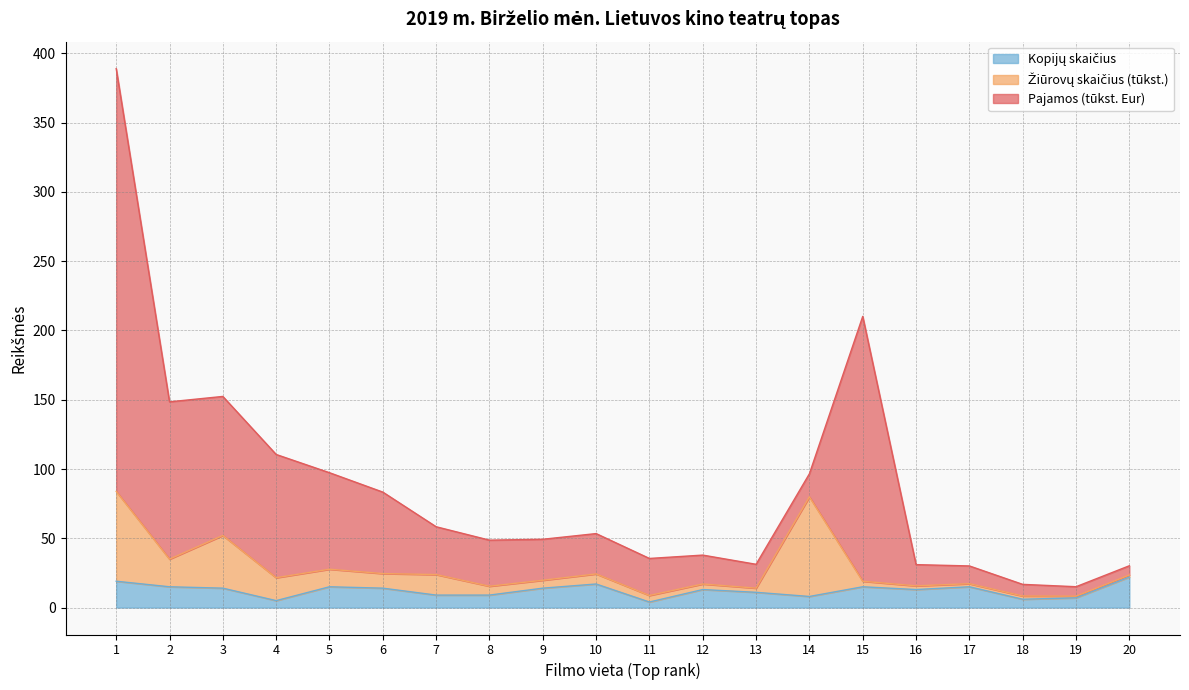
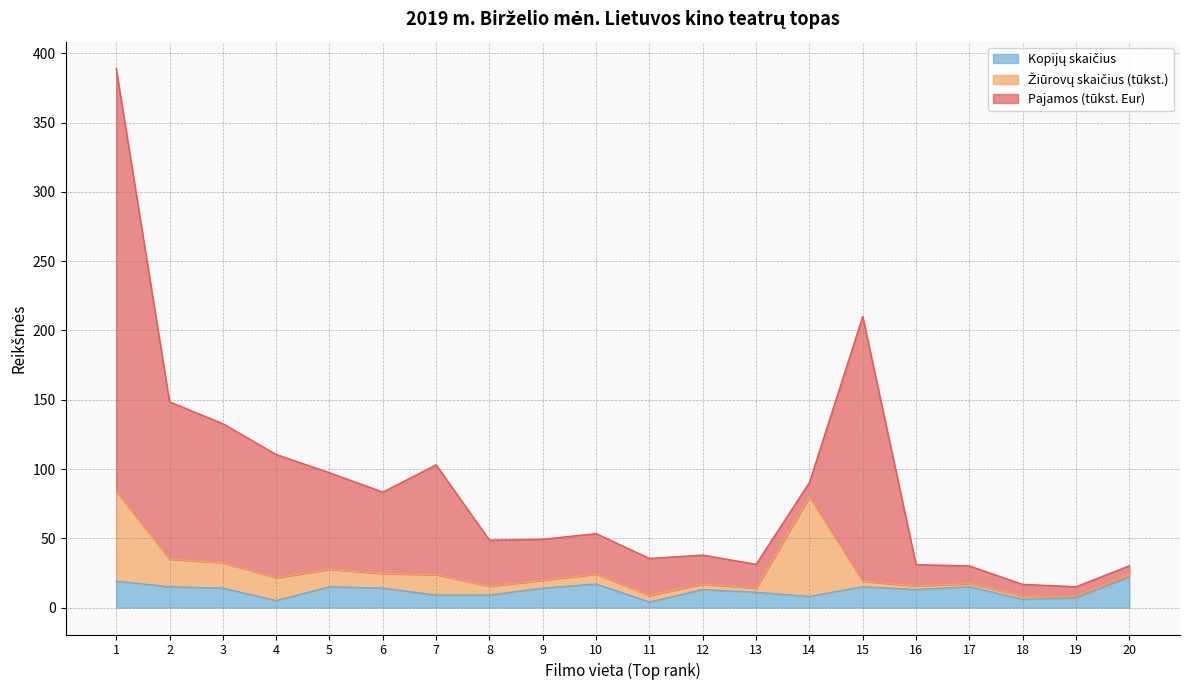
Žiūrovų skaičius (tūkst.), 3: 38 -> 18
Pajamos (tūkst. Eur), 7: 35 -> 79
Pajamos (tūkst. Eur), 14: 17 -> 10
